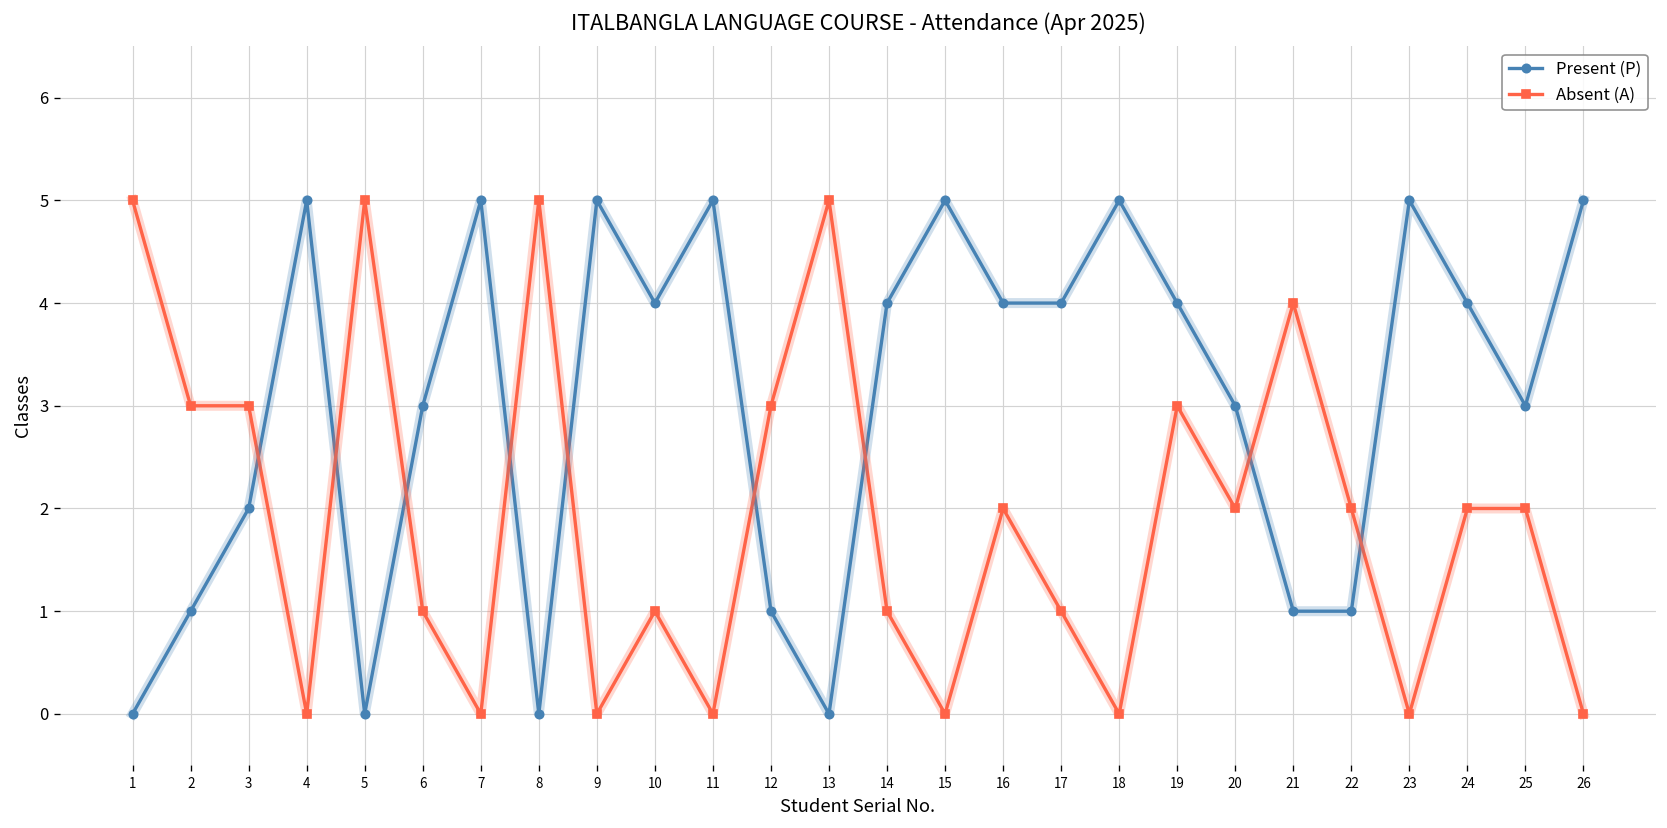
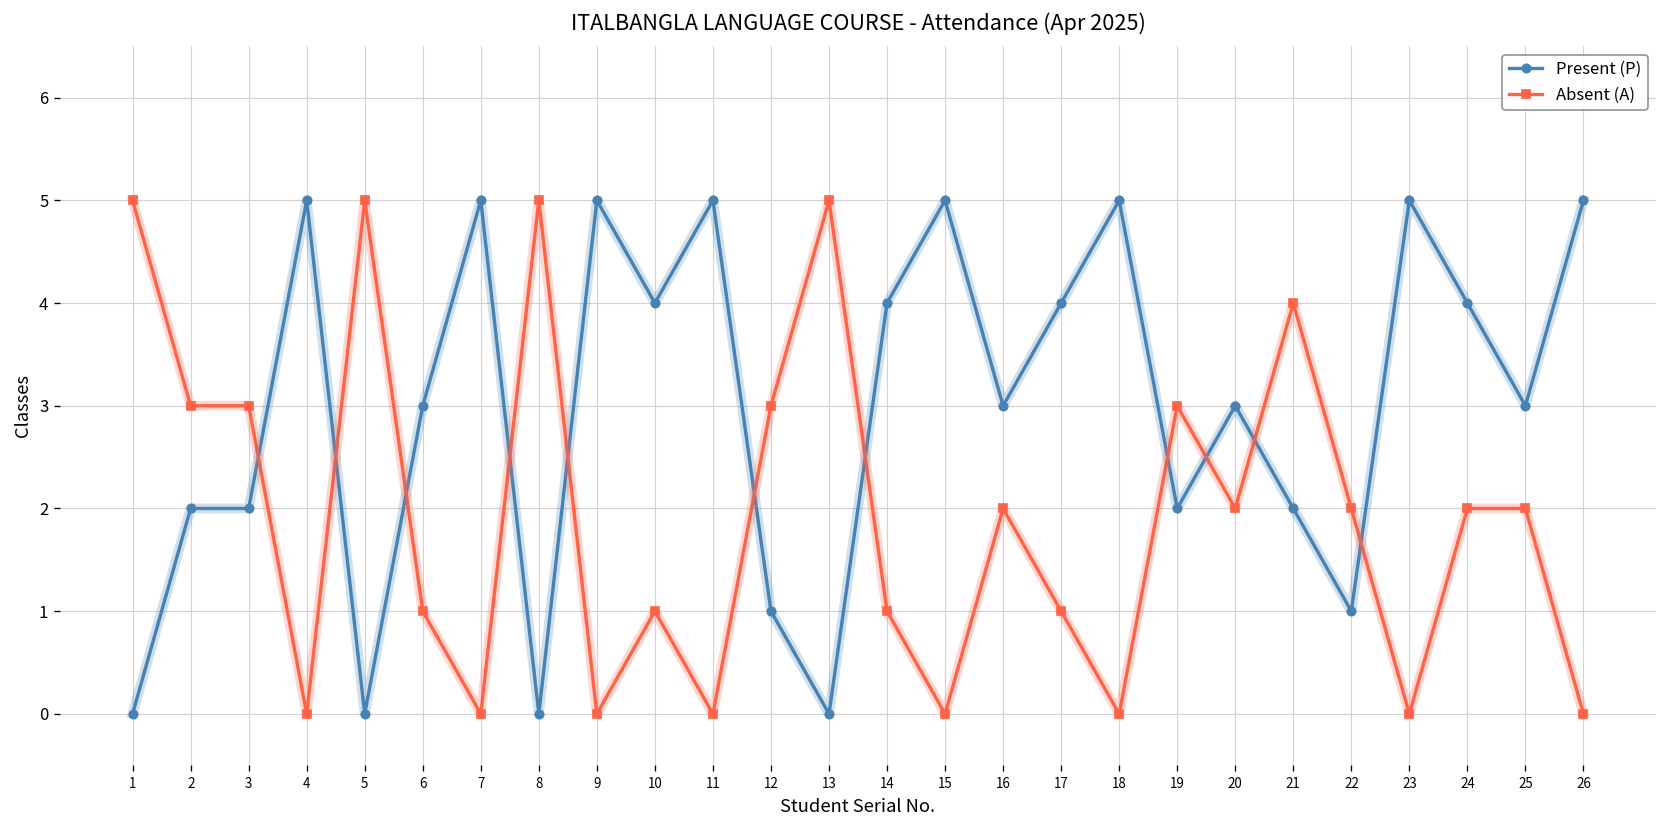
Present (P), 2: 1 -> 2
Present (P), 16: 4 -> 3
Present (P), 19: 4 -> 2
Present (P), 21: 1 -> 2
